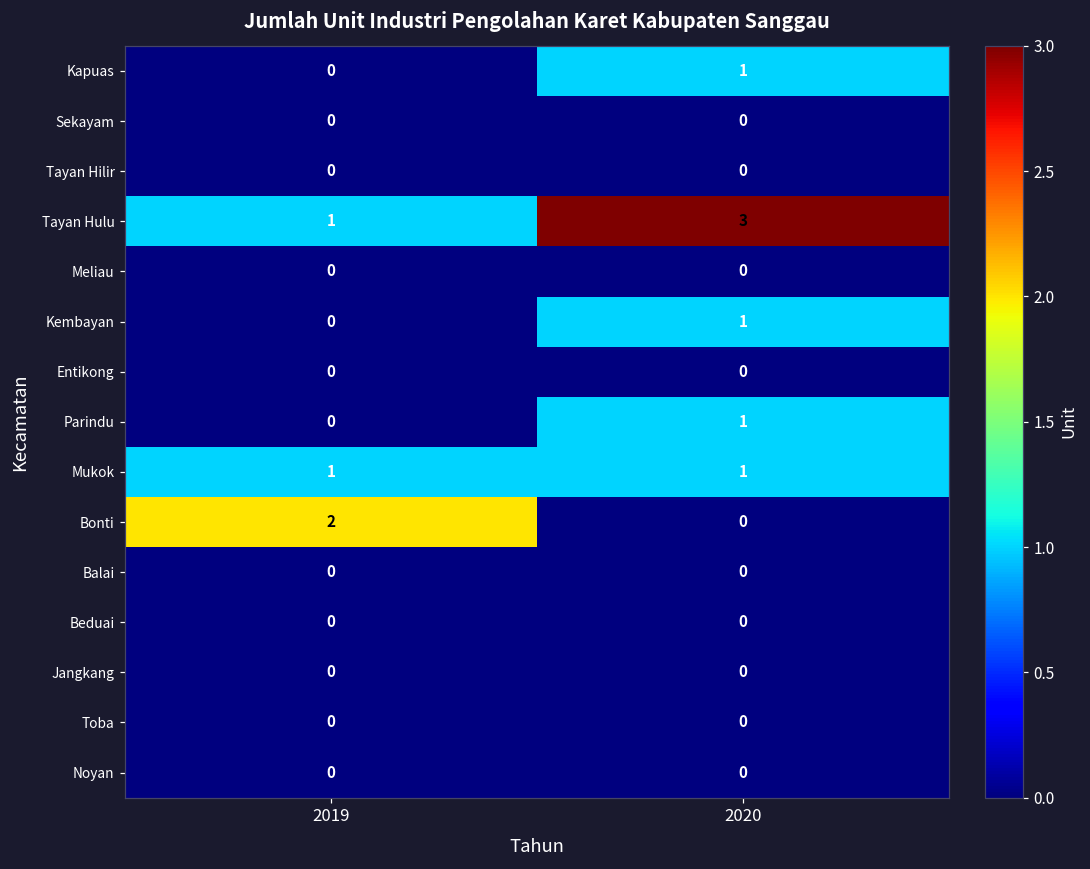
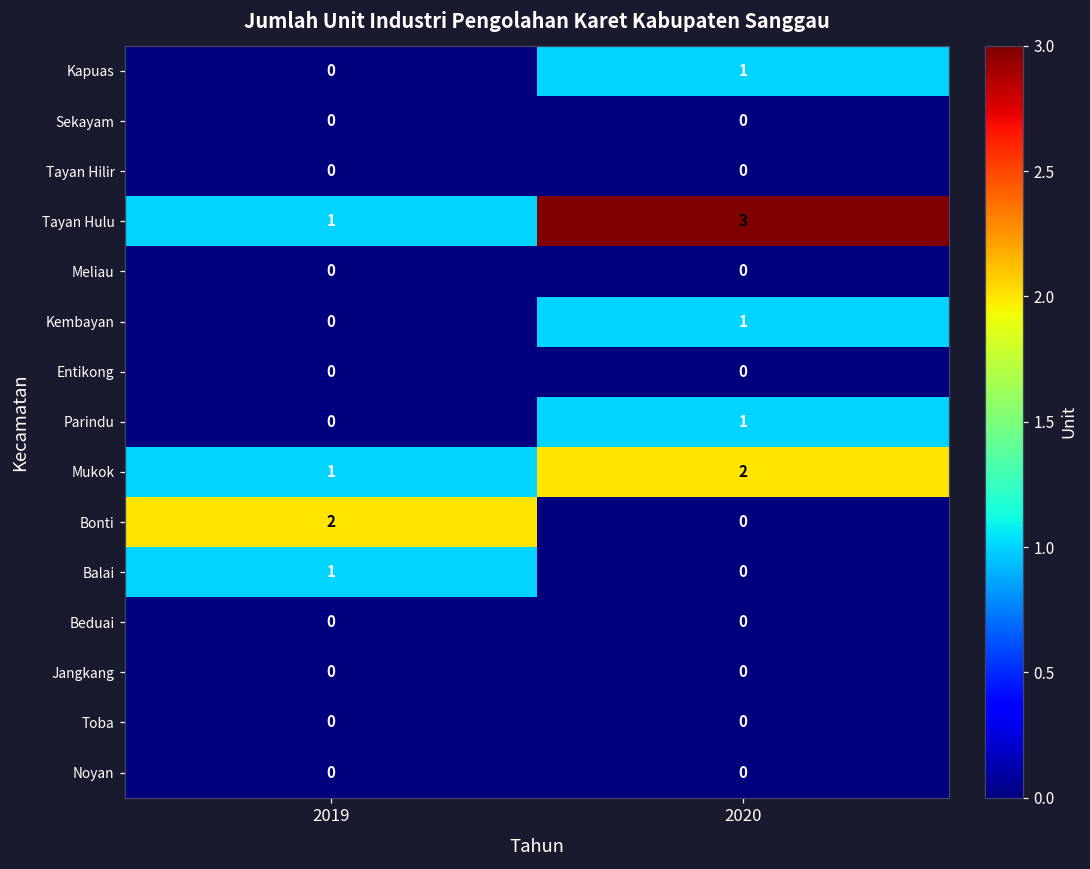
Mukok, 2020: 1 -> 2
Balai, 2019: 0 -> 1
